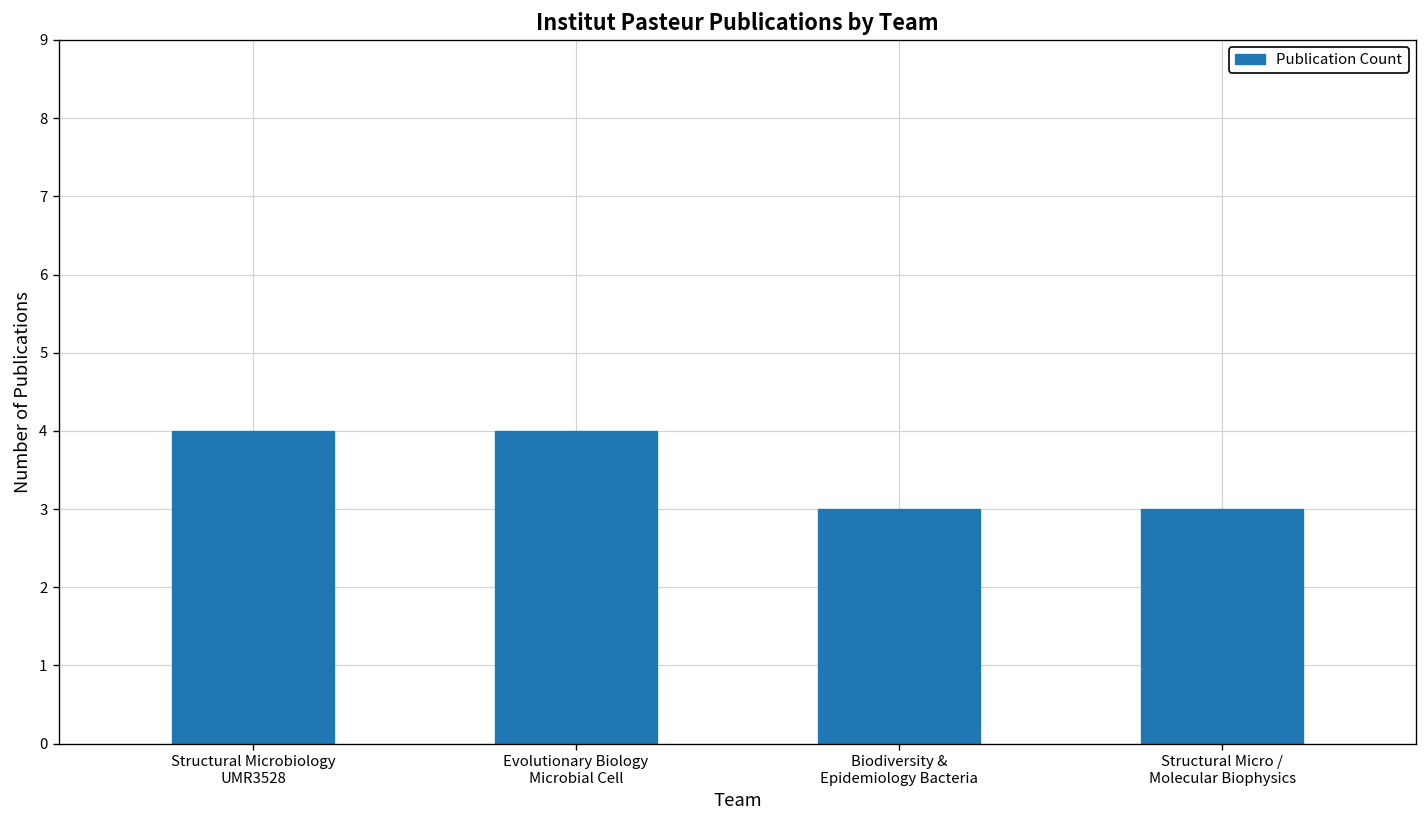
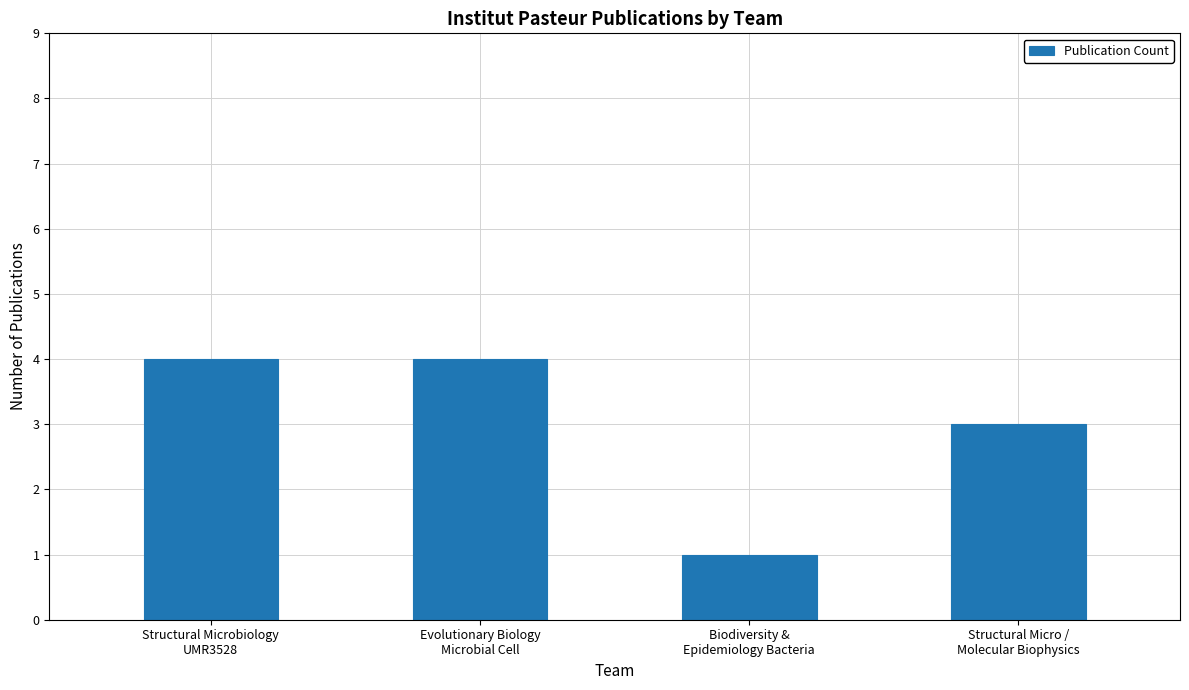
Biodiversity & Epidemiology Bacteria: 3 -> 1
